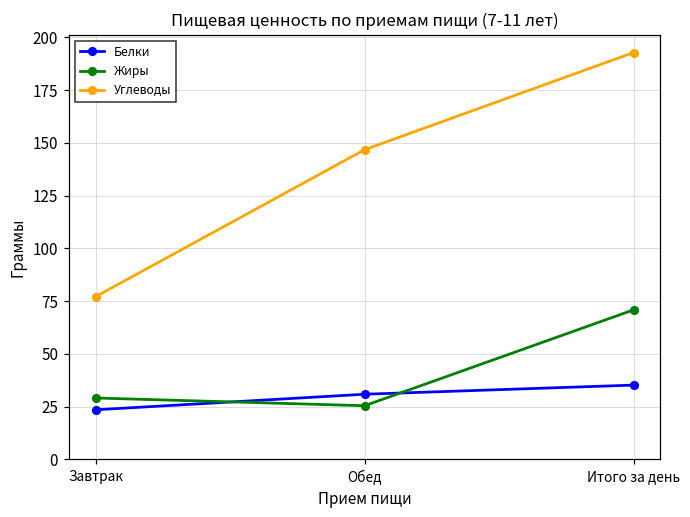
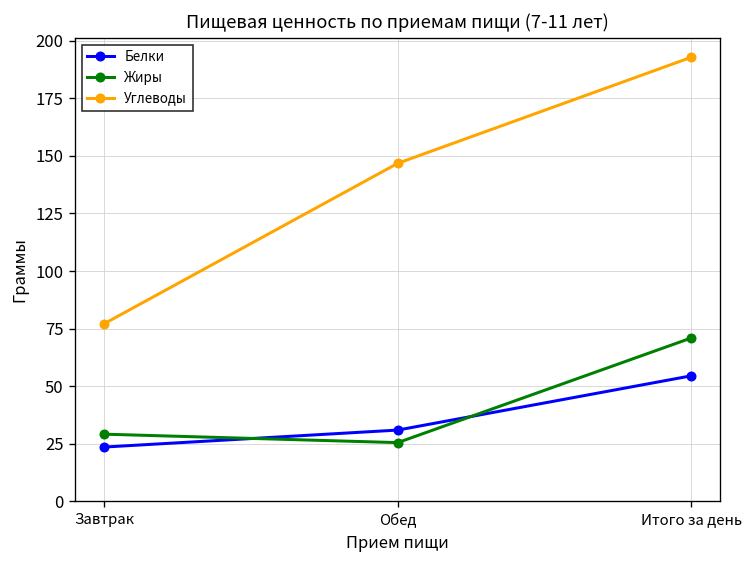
Белки, Итого за день: 35 -> 54
